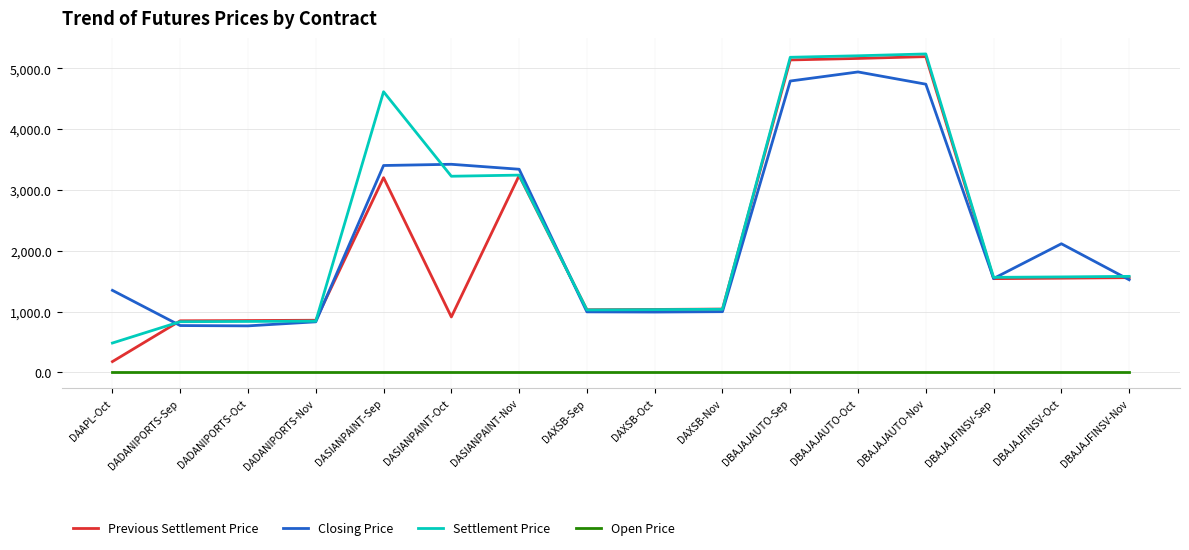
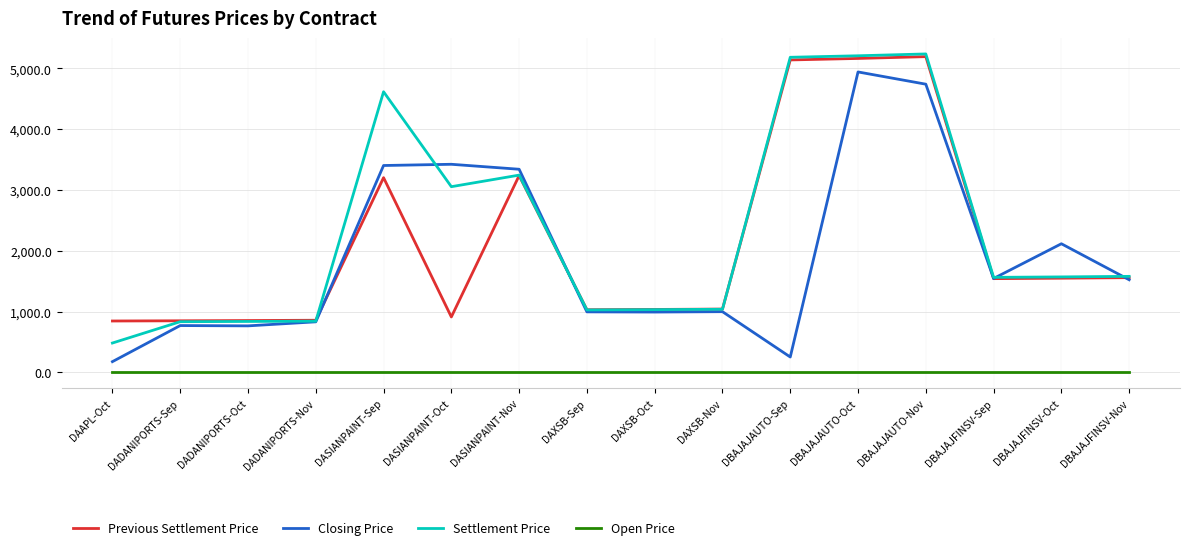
Previous Settlement Price, DAAPL-Oct: 200 -> 800
Closing Price, DAAPL-Oct: 1,300 -> 200
Settlement Price, DASIANPAINT-Oct: 3,200 -> 3,100
Closing Price, DBAJAJAUTO-Sep: 4,800 -> 300
